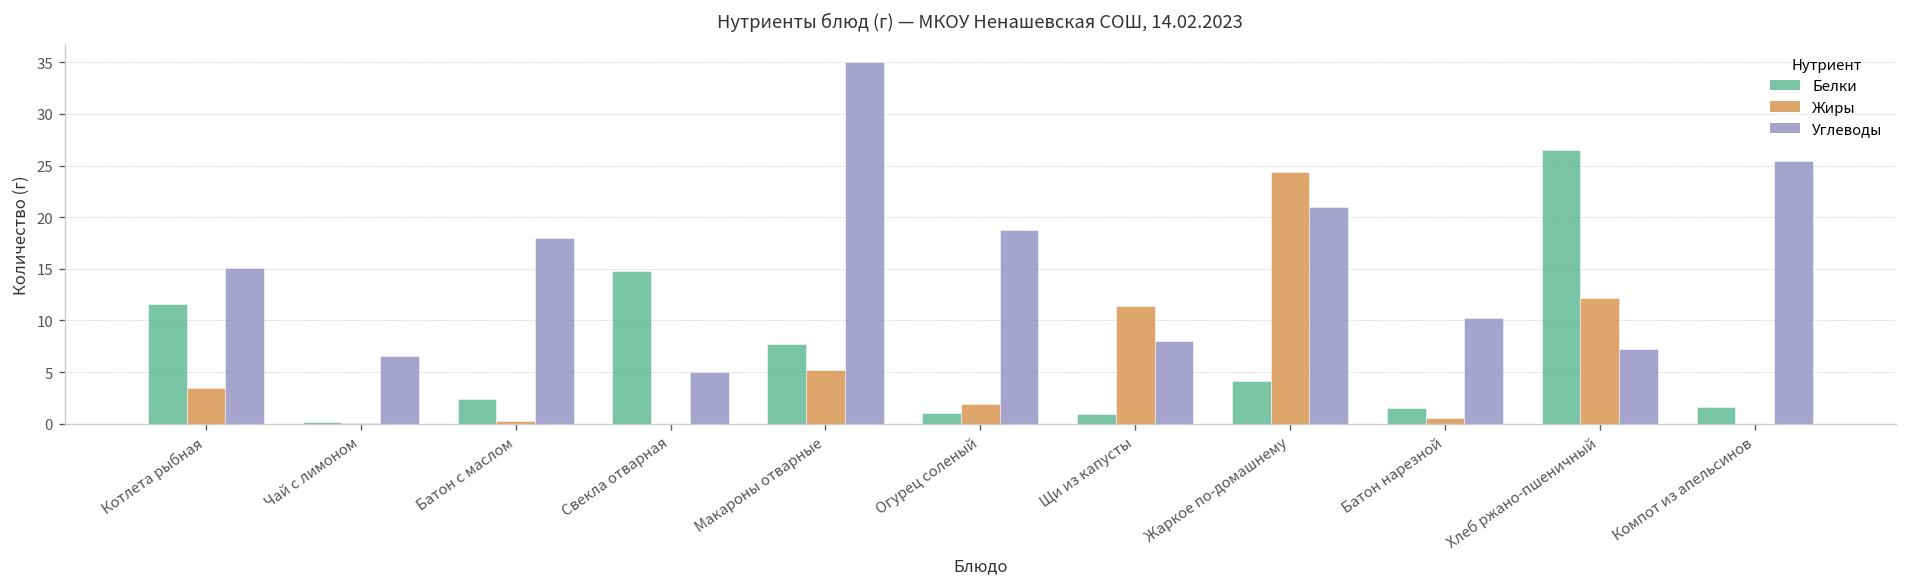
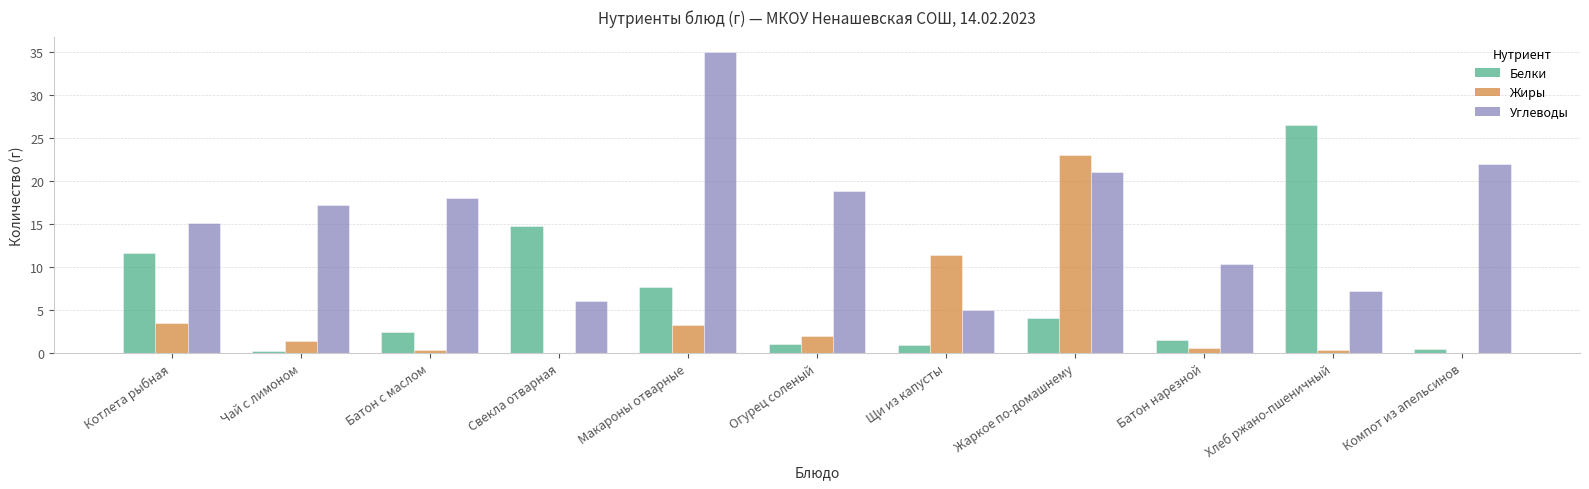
Жиры, Чай с лимоном: 0 -> 1
Углеводы, Чай с лимоном: 7 -> 17
Углеводы, Свекла отварная: 5 -> 6
Жиры, Макароны отварные: 5 -> 3
Углеводы, Щи из капусты: 8 -> 5
Жиры, Жаркое по-домашнему: 24 -> 23
Жиры, Хлеб ржано-пшеничный: 12 -> 0
Белки, Компот из апельсинов: 2 -> 1
Углеводы, Компот из апельсинов: 25 -> 22
